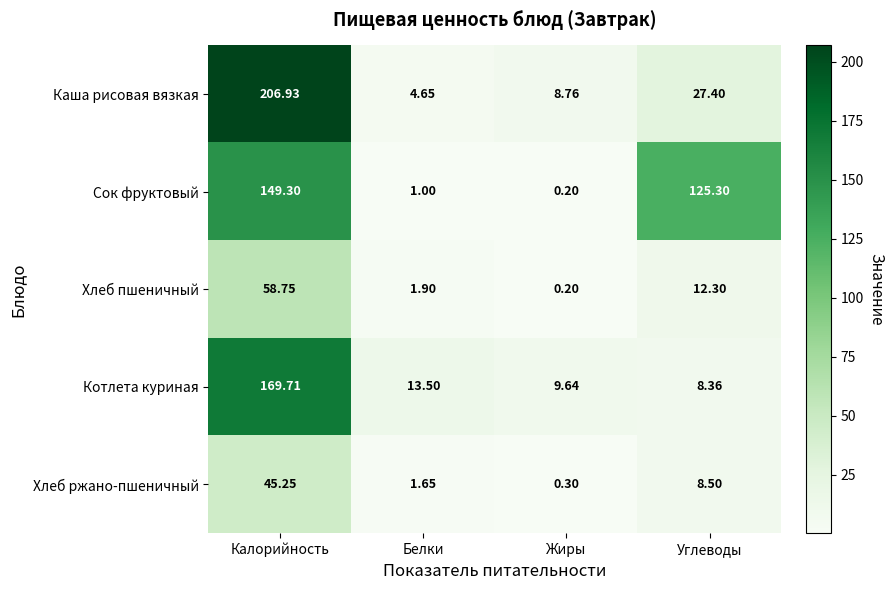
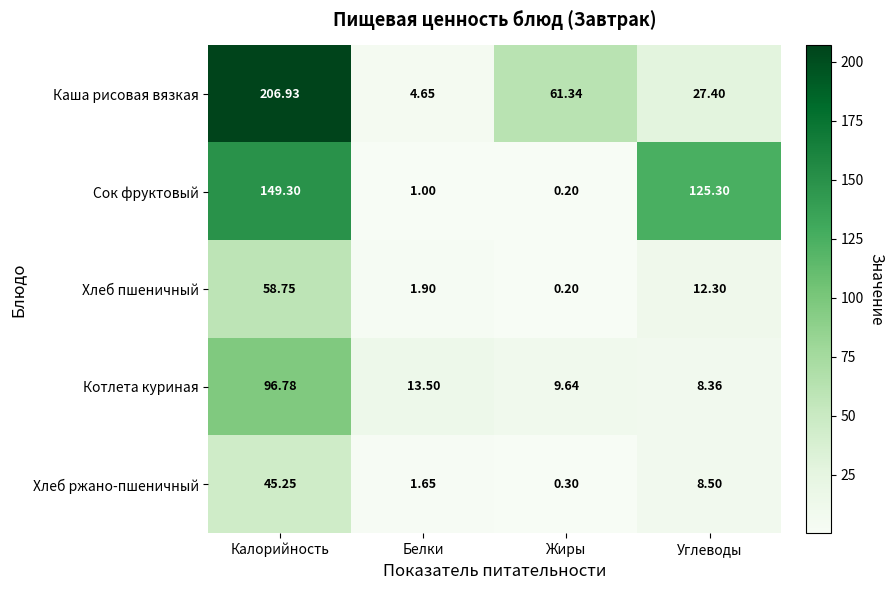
Каша рисовая вязкая, Жиры: 8.76 -> 61.34
Котлета куриная, Калорийность: 169.71 -> 96.78
